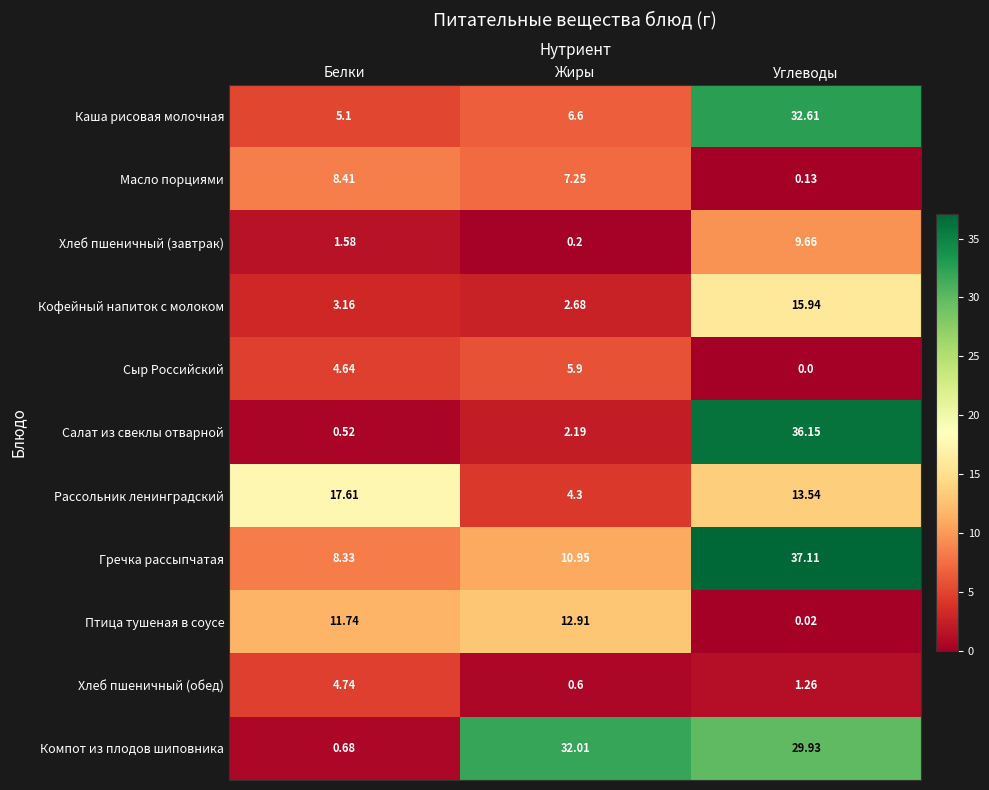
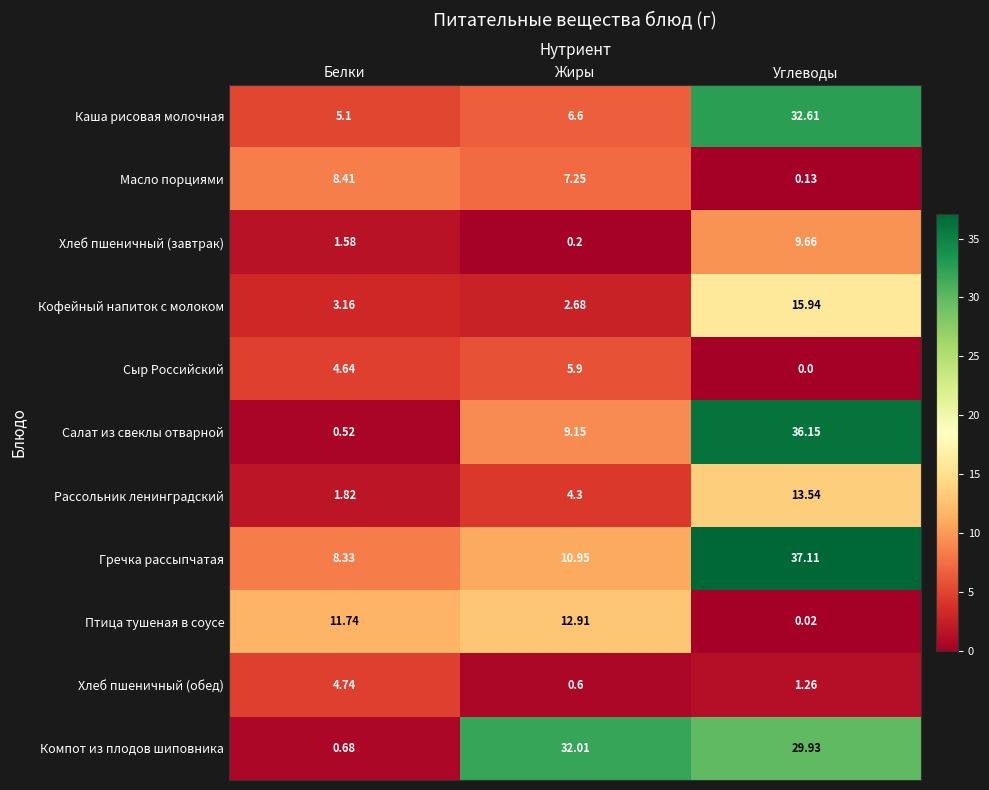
Салат из свеклы отварной, Жиры: 2.19 -> 9.15
Рассольник ленинградский, Белки: 17.61 -> 1.82
